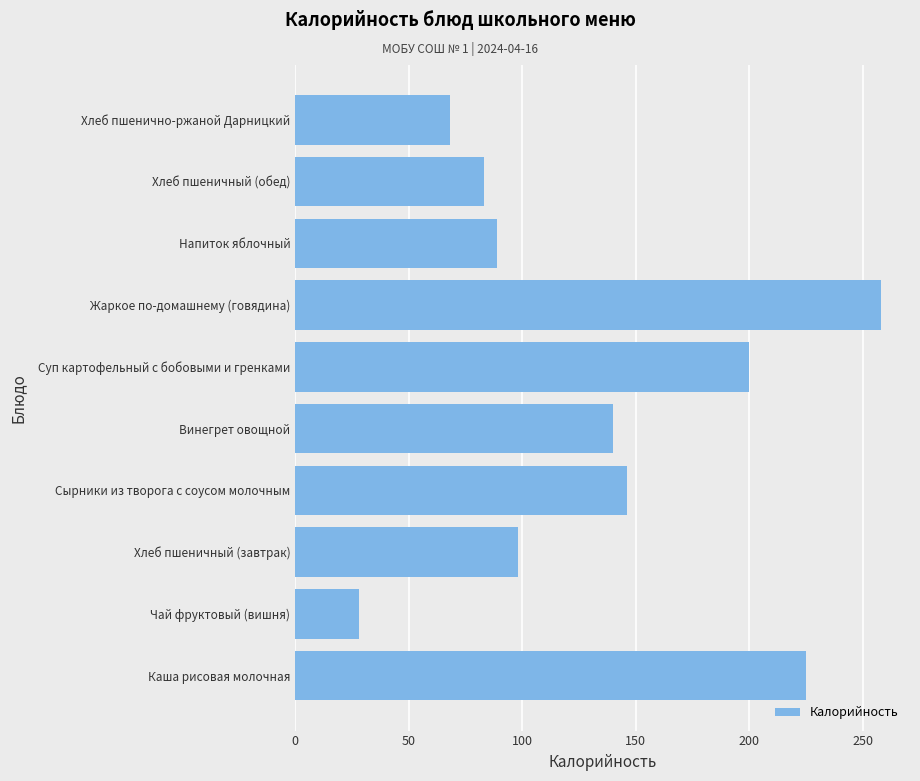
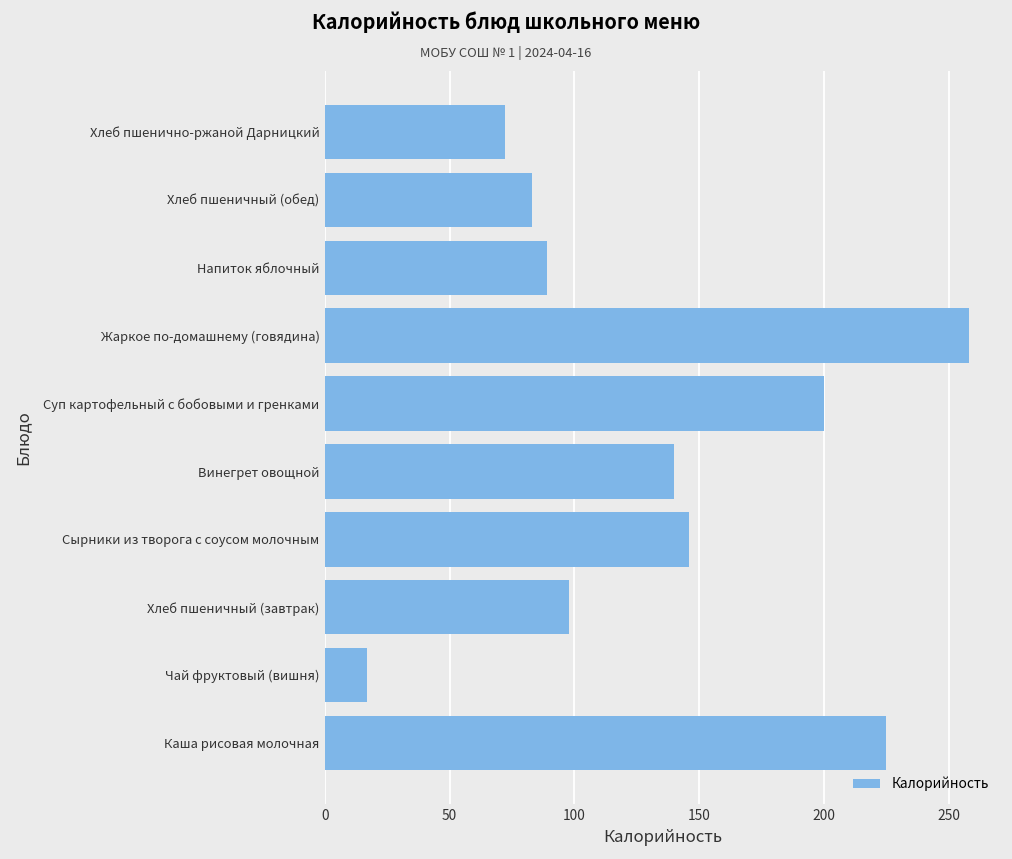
Хлеб пшенично-ржаной Дарницкий: 68 -> 72
Чай фруктовый (вишня): 28 -> 17
